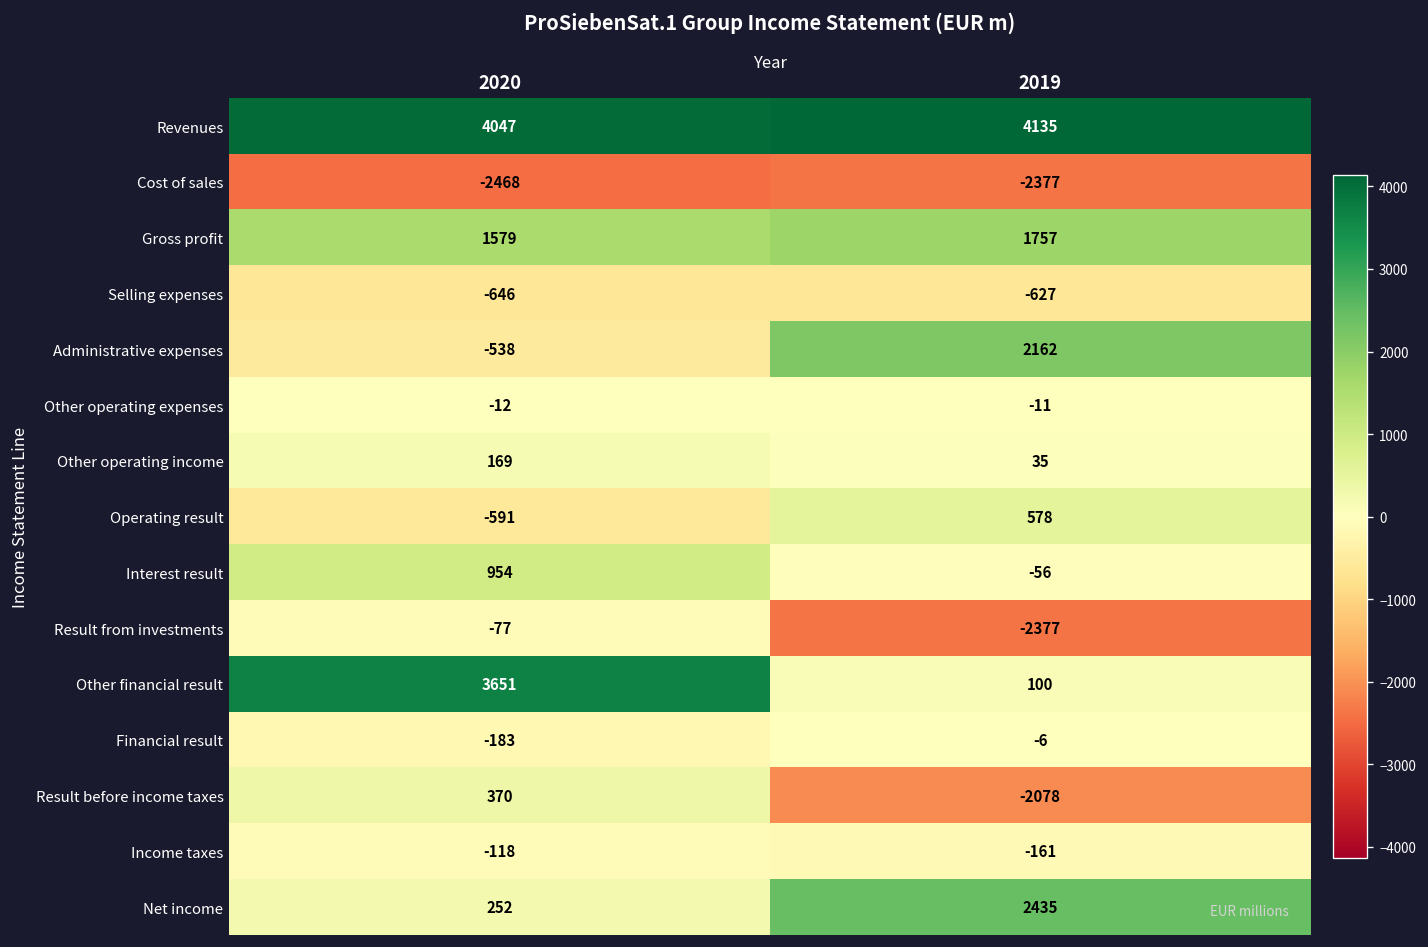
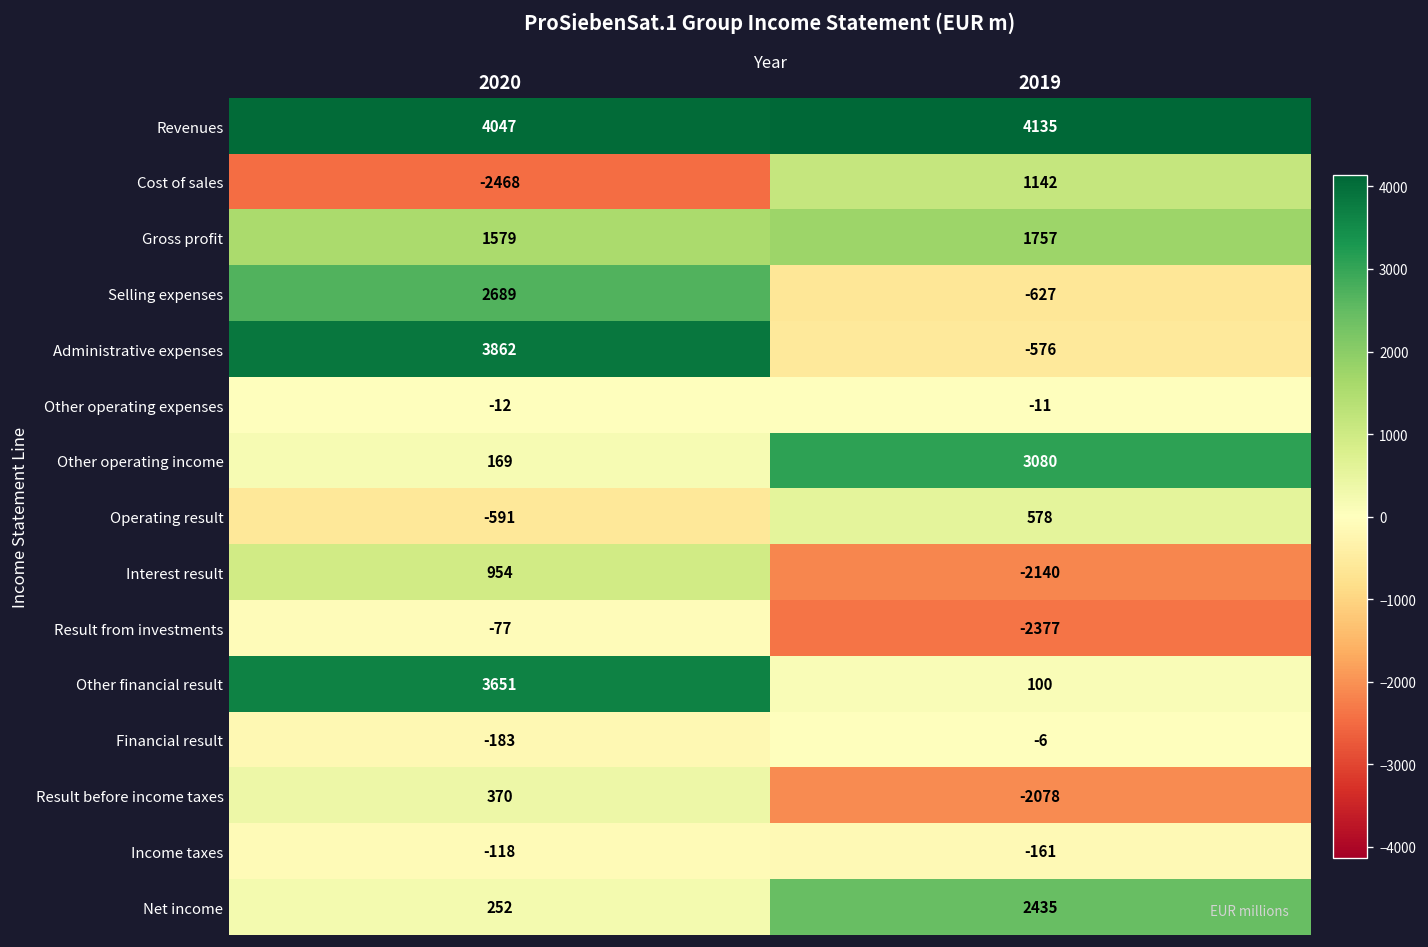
Cost of sales, 2019: -2377 -> 1142
Selling expenses, 2020: -646 -> 2689
Administrative expenses, 2020: -538 -> 3862
Administrative expenses, 2019: 2162 -> -576
Other operating income, 2019: 35 -> 3080
Interest result, 2019: -56 -> -2140
